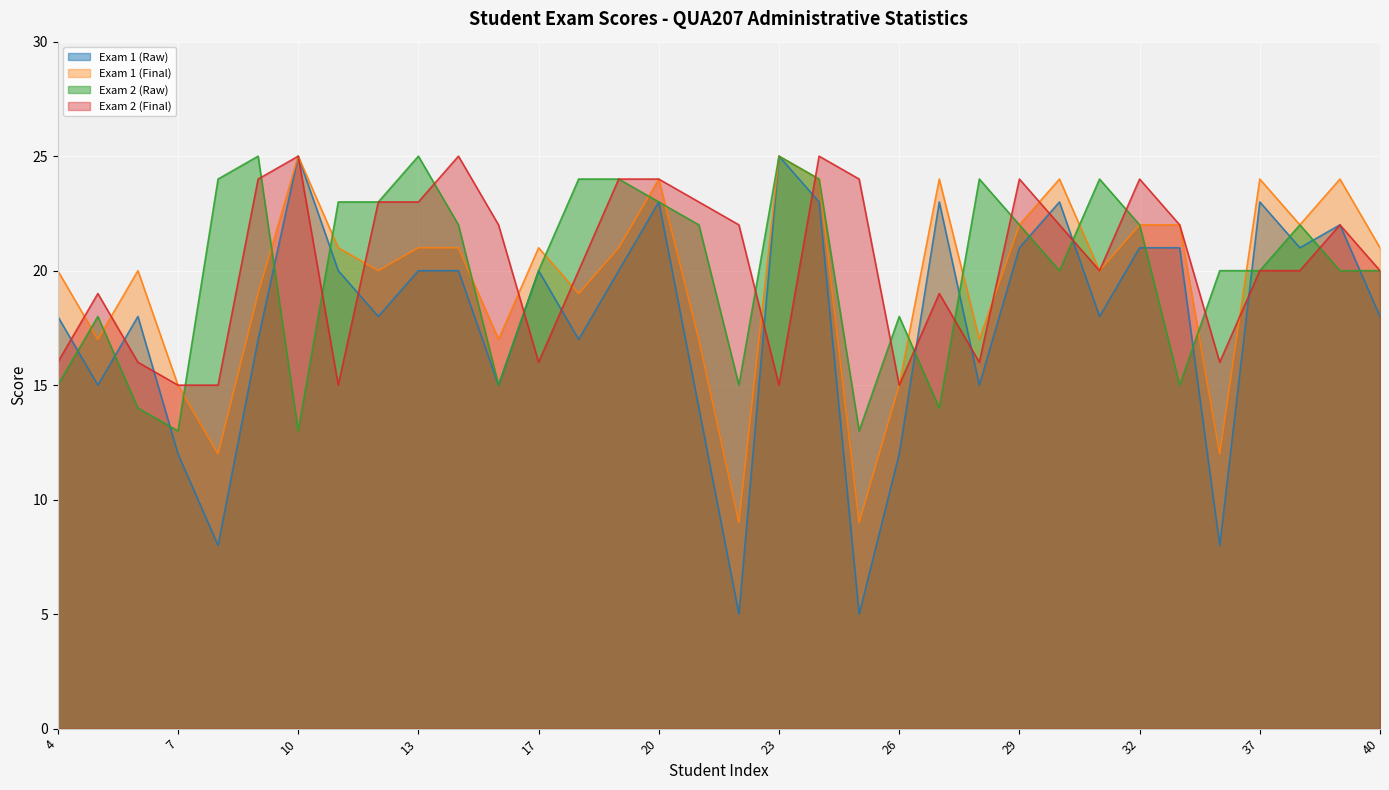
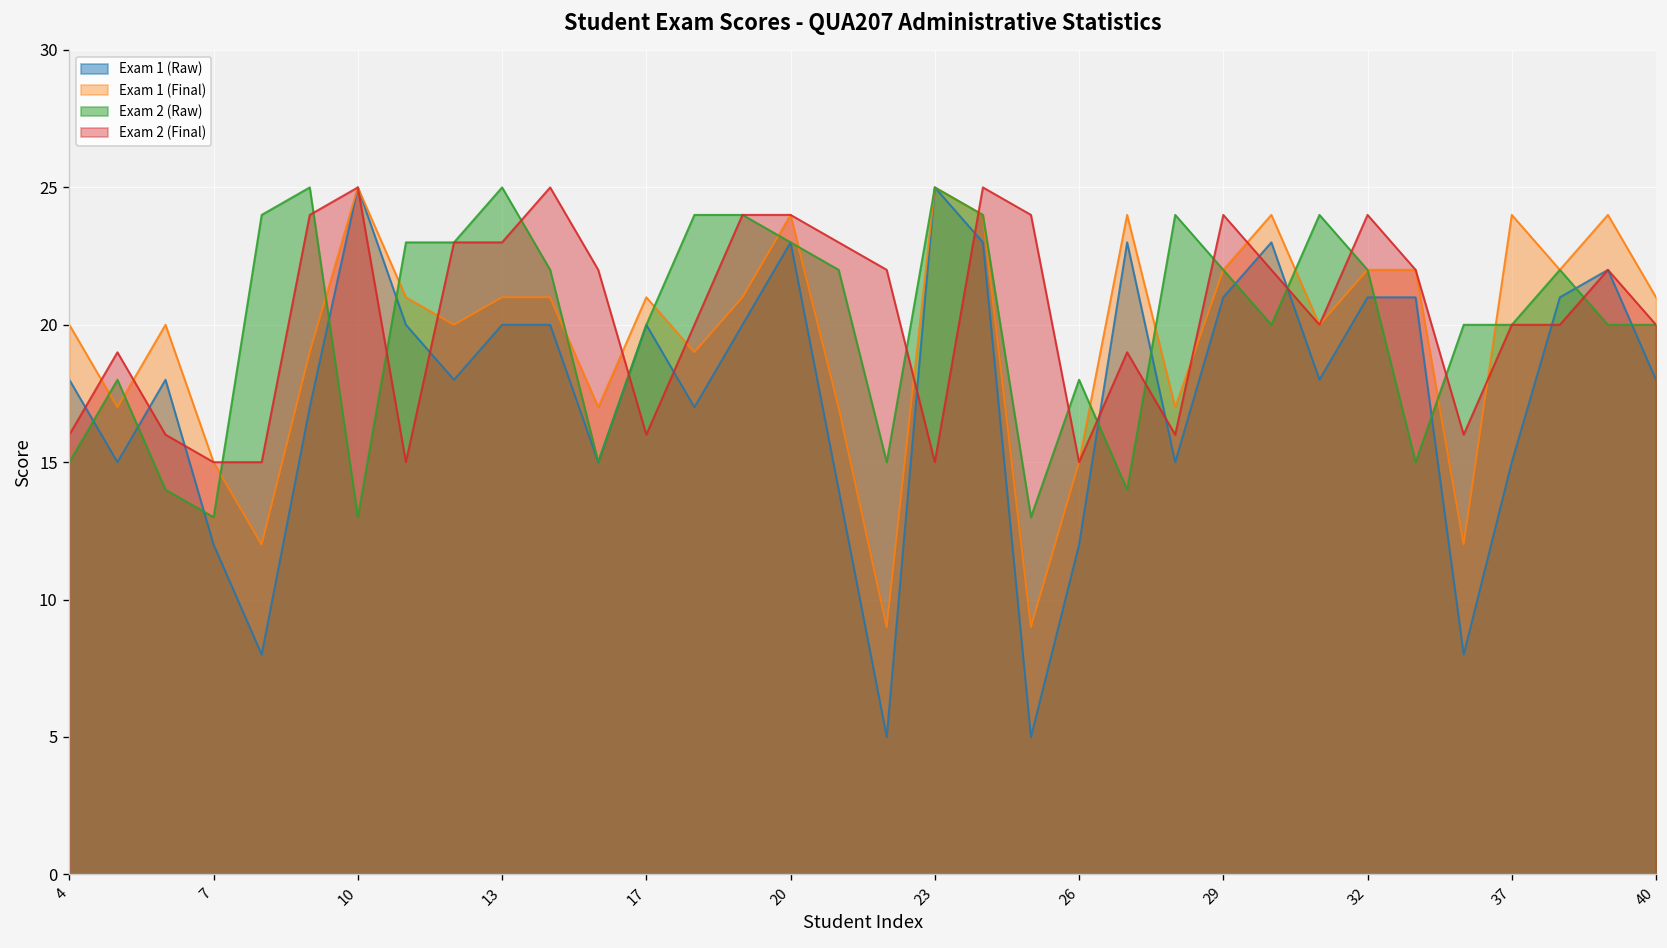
Exam 1 (Raw), 37: 23 -> 15
